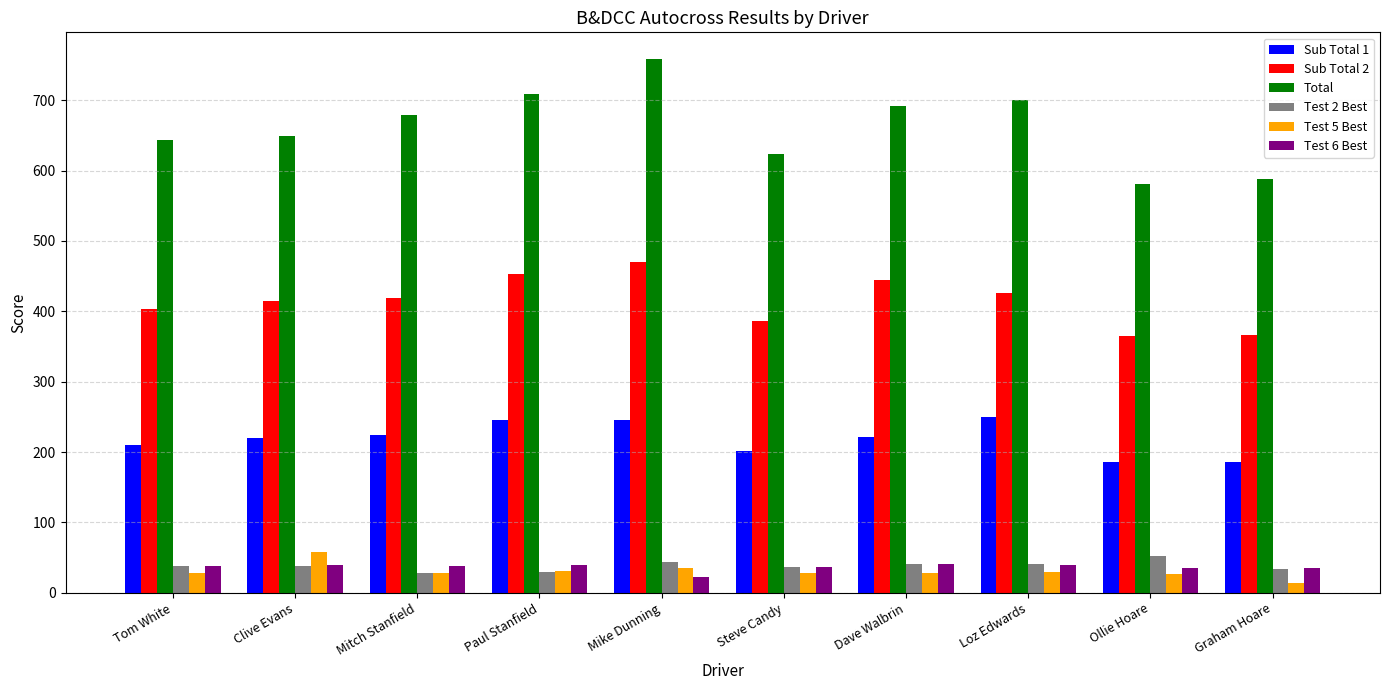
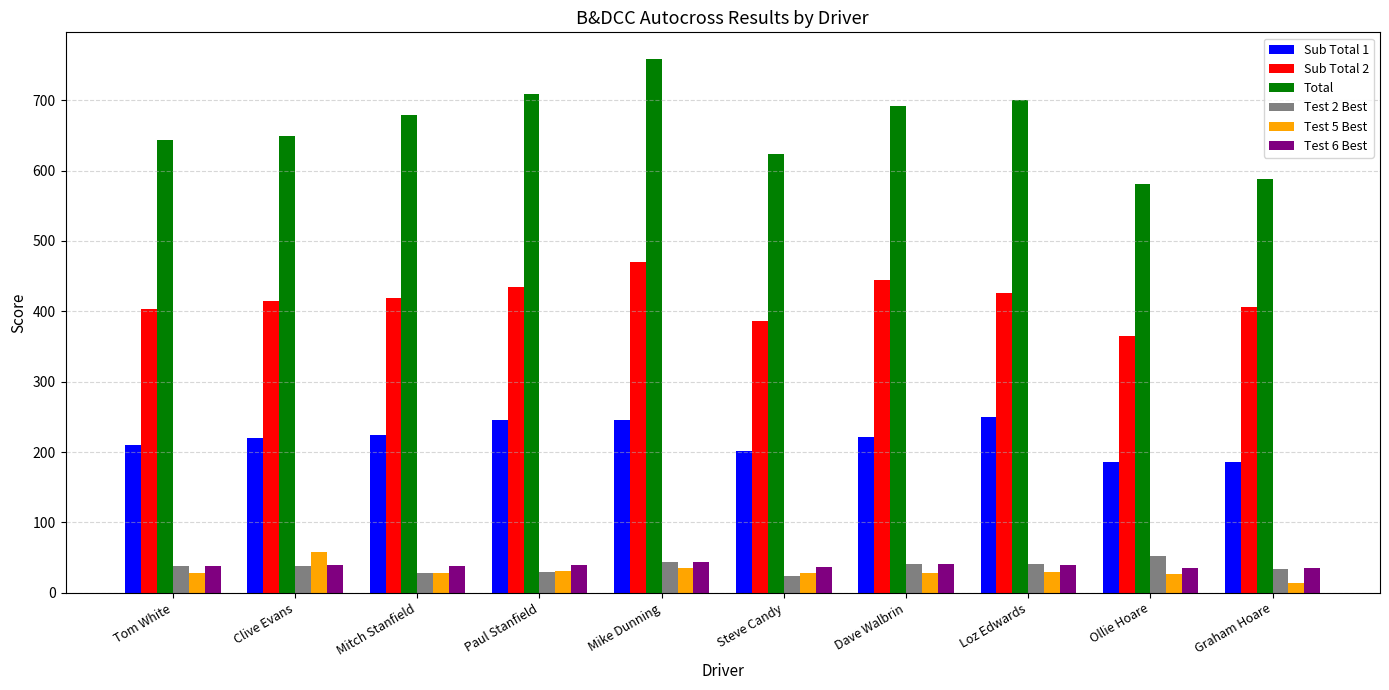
Sub Total 2, Paul Stanfield: 450 -> 430
Test 6 Best, Mike Dunning: 20 -> 40
Test 2 Best, Steve Candy: 40 -> 20
Sub Total 2, Graham Hoare: 370 -> 410
